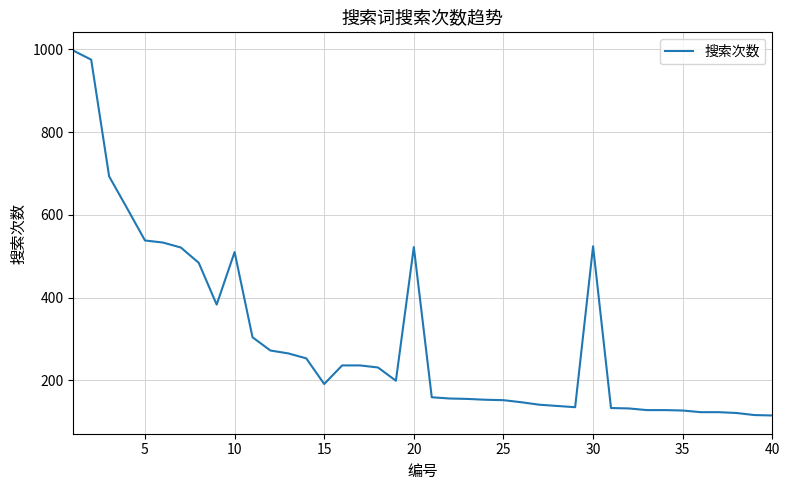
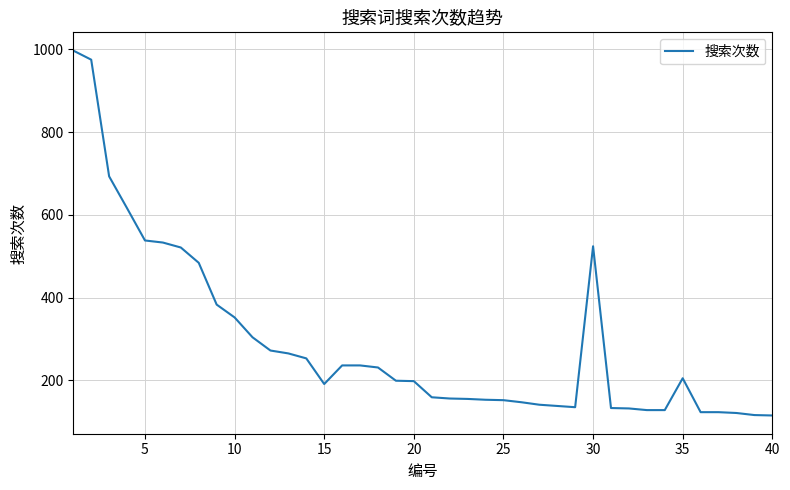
10: 510 -> 350
20: 520 -> 200
35: 130 -> 210
